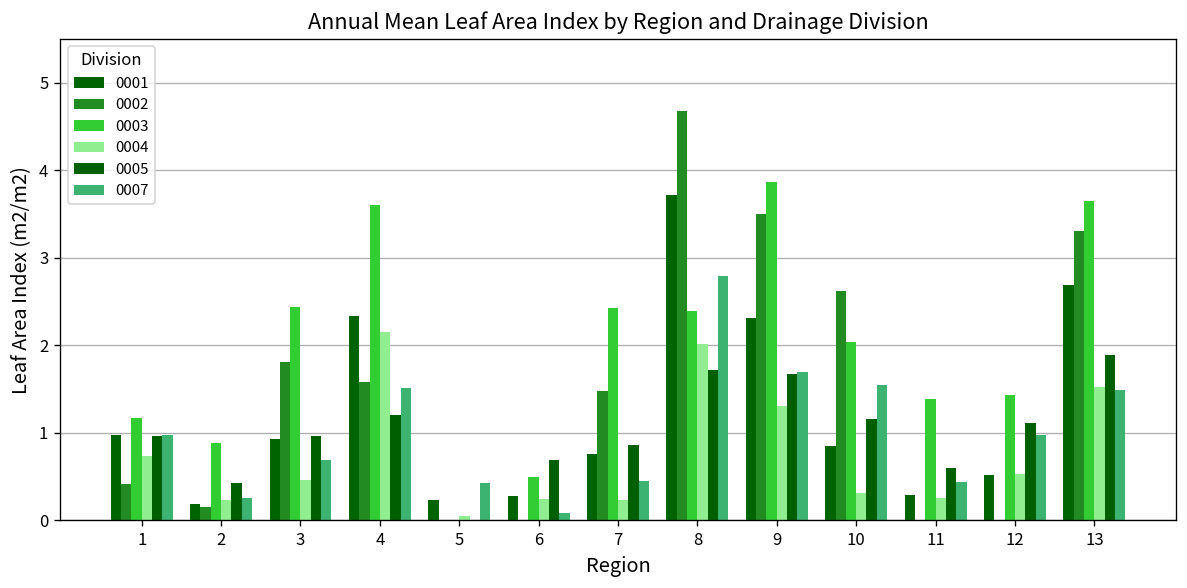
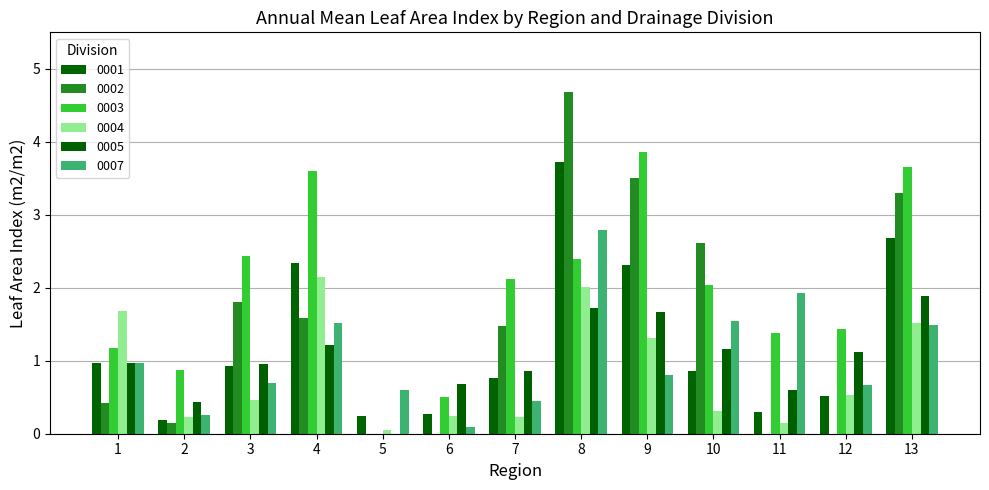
0004, 1: 0.7 -> 1.7
0007, 5: 0.4 -> 0.6
0003, 7: 2.4 -> 2.1
0007, 9: 1.7 -> 0.8
0004, 11: 0.3 -> 0.1
0007, 11: 0.4 -> 1.9
0007, 12: 1.0 -> 0.7
